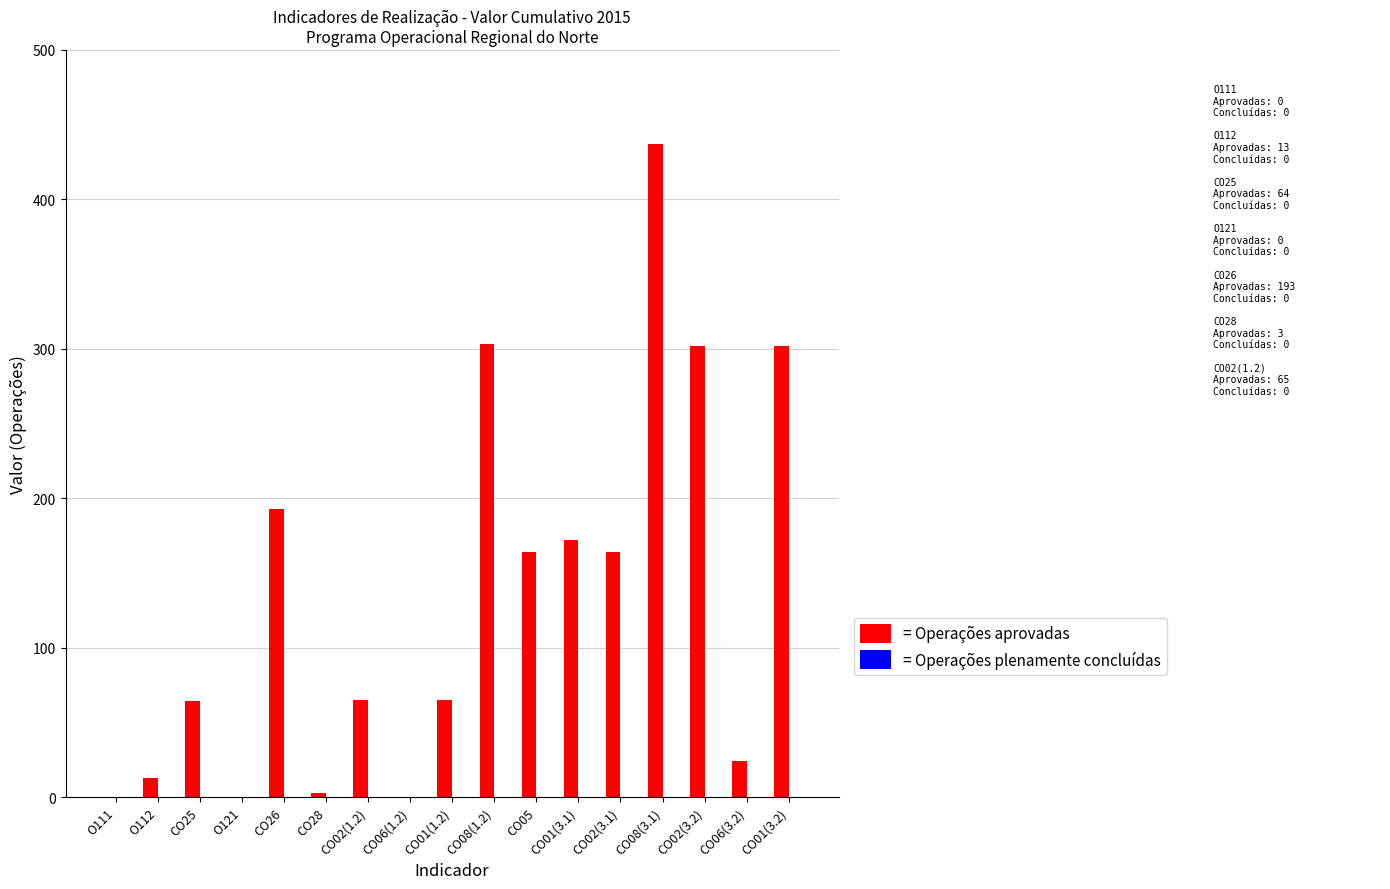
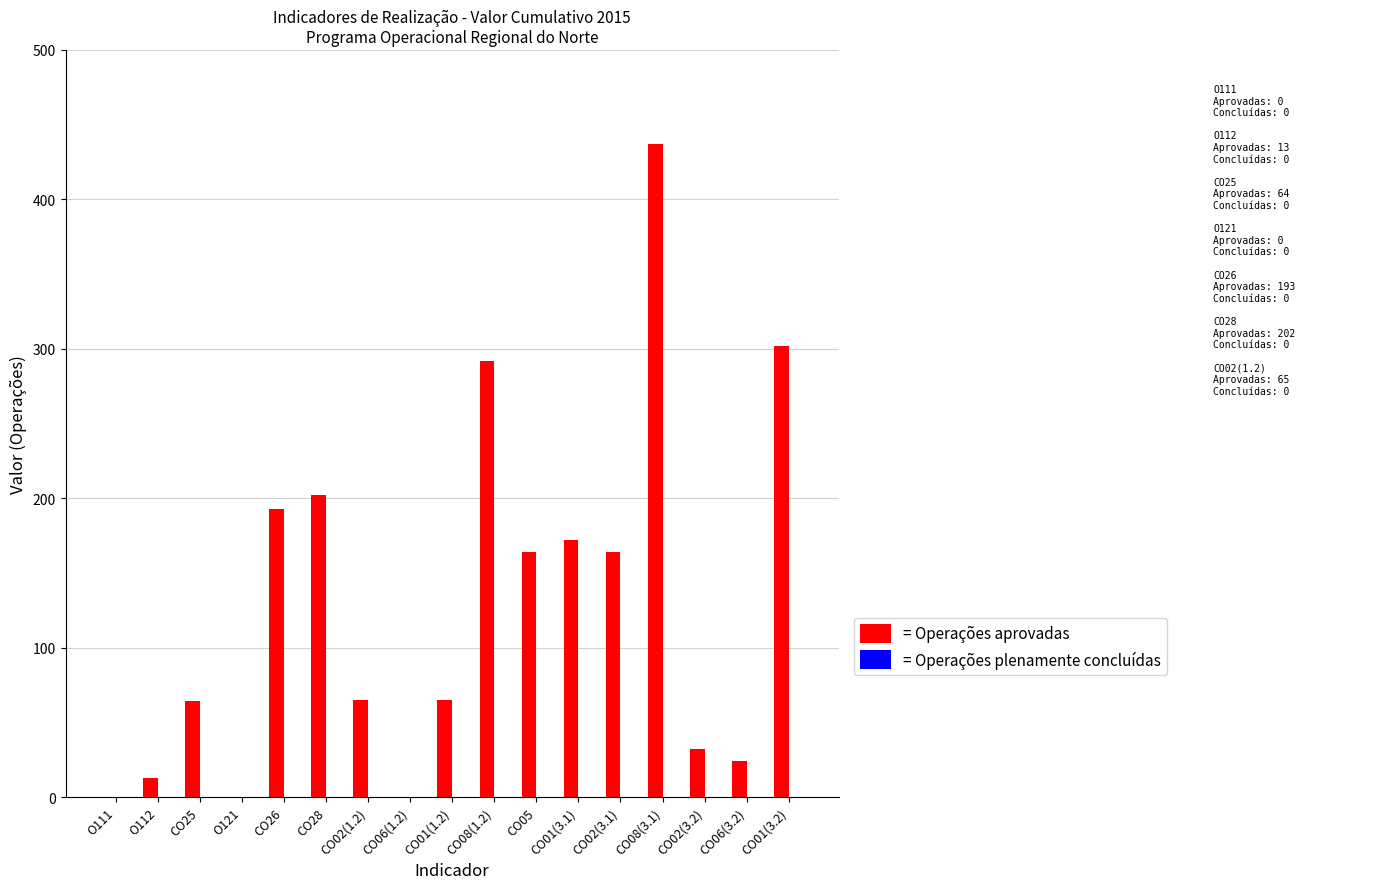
= Operações aprovadas, CO28: 3 -> 202
= Operações aprovadas, CO08(1.2): 303 -> 292
= Operações aprovadas, CO02(3.2): 302 -> 32
